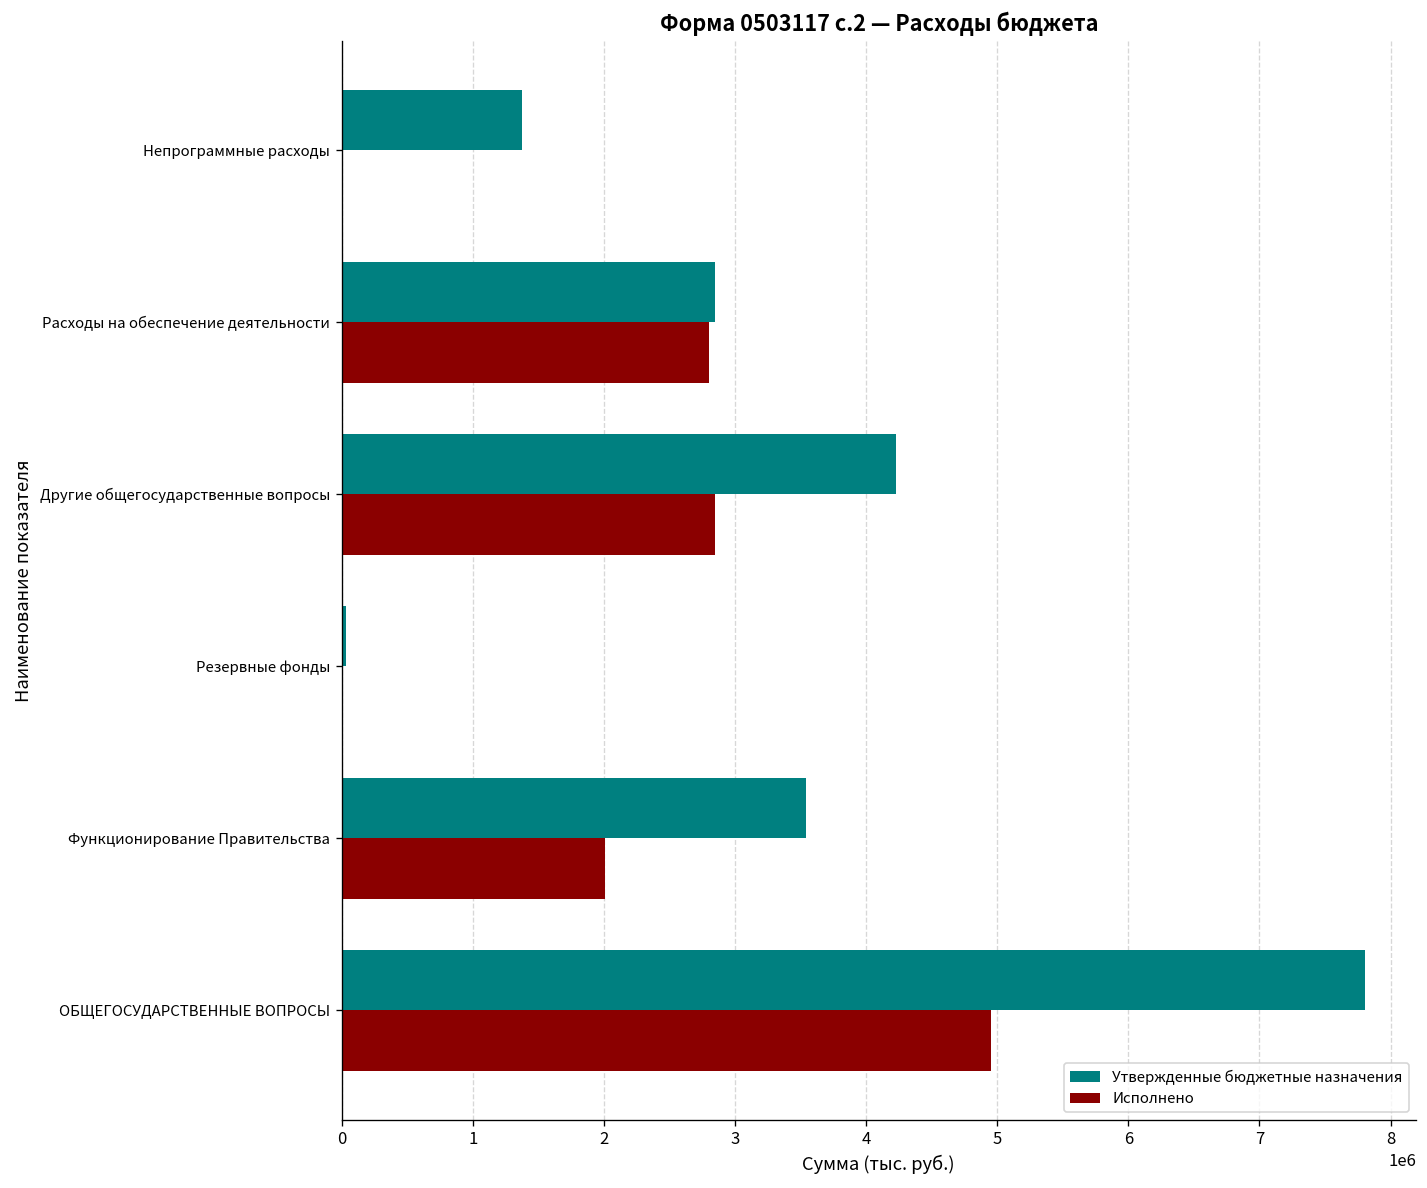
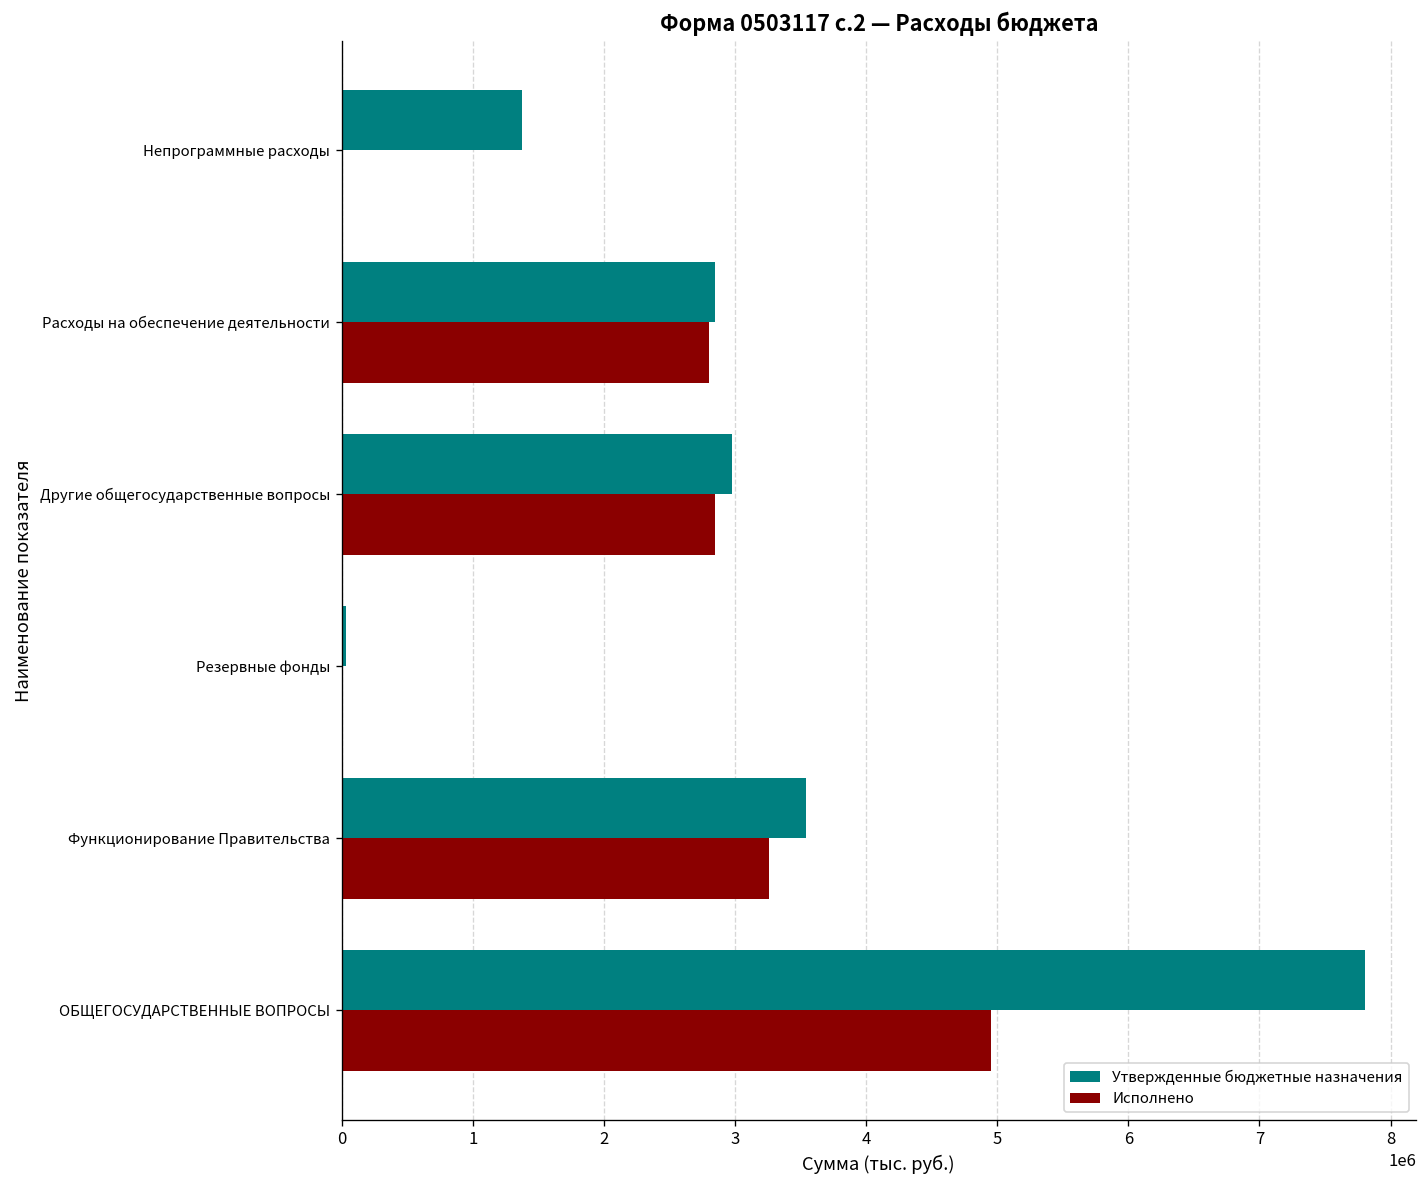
Утвержденные бюджетные назначения, Другие общегосударственные вопросы: 4230000 -> 2980000
Исполнено, Функционирование Правительства: 2010000 -> 3260000
